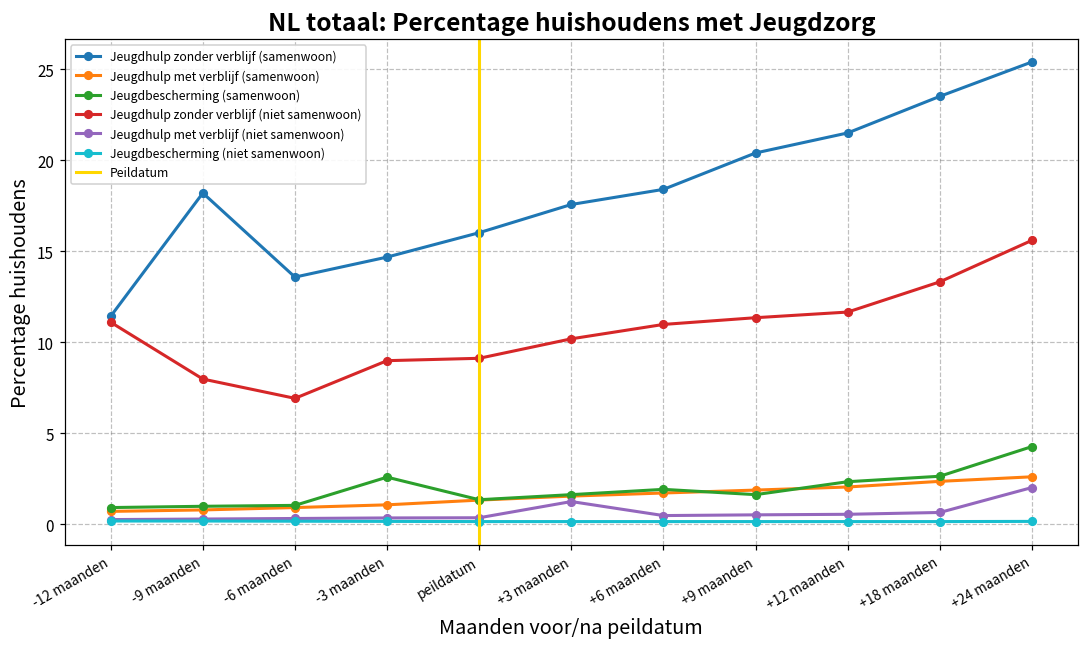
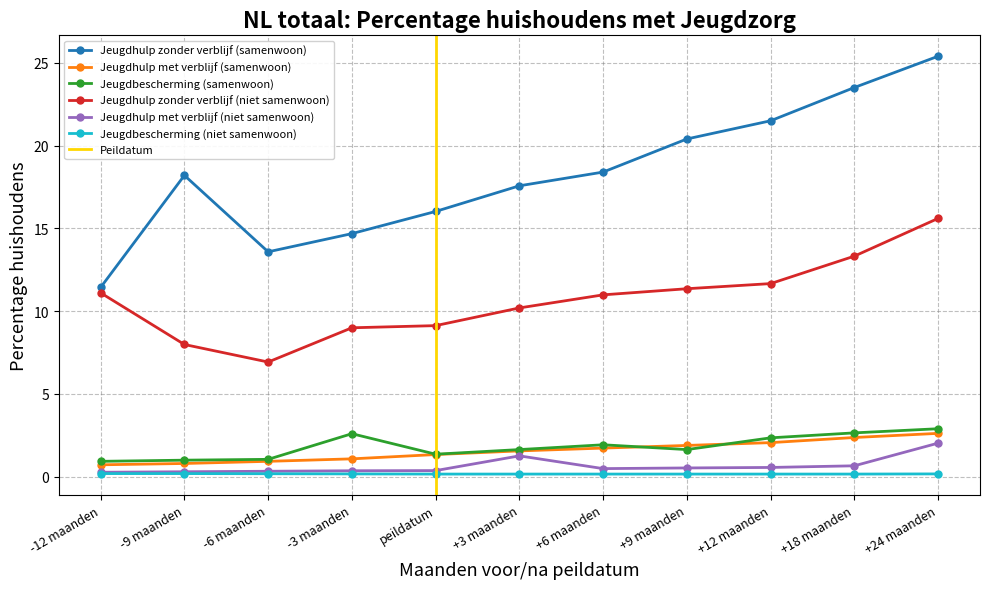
Jeugdbescherming (samenwoon), +24 maanden: 4.3 -> 2.9
